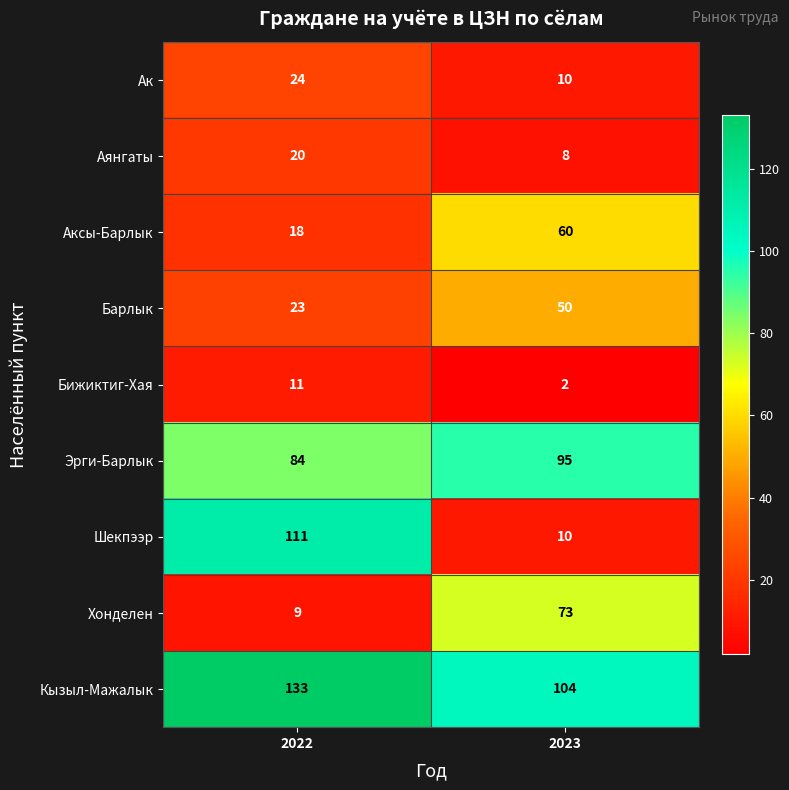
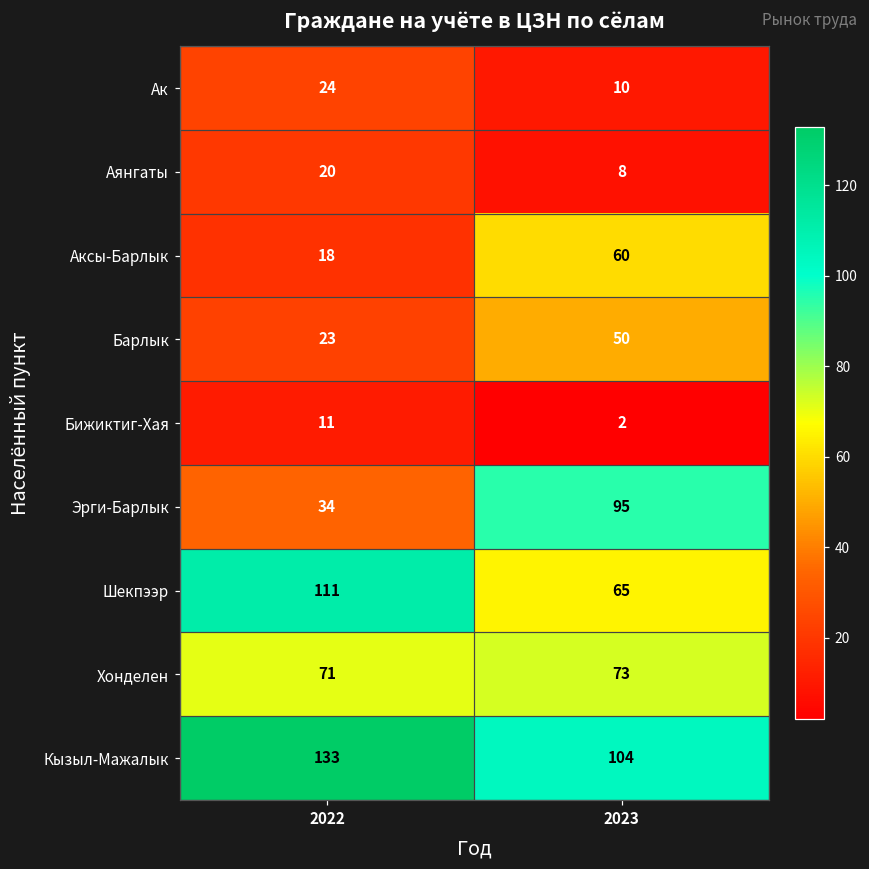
Эрги-Барлык, 2022: 84 -> 34
Шекпээр, 2023: 10 -> 65
Хонделен, 2022: 9 -> 71
